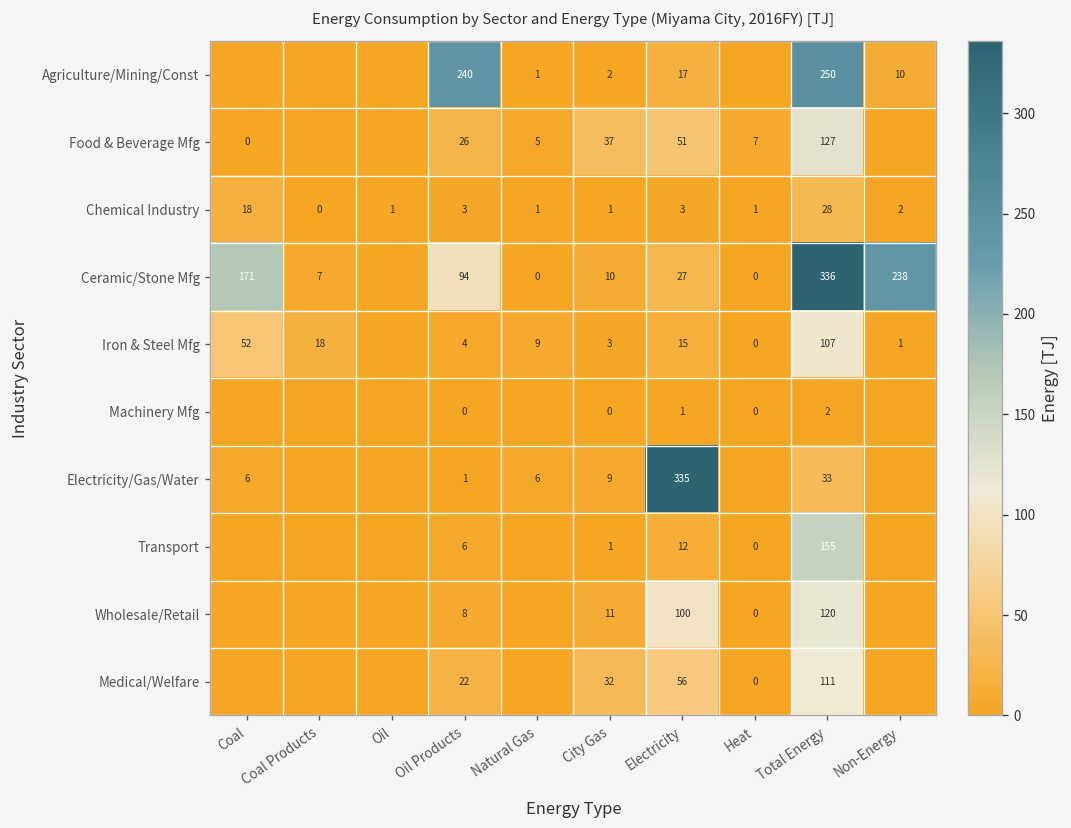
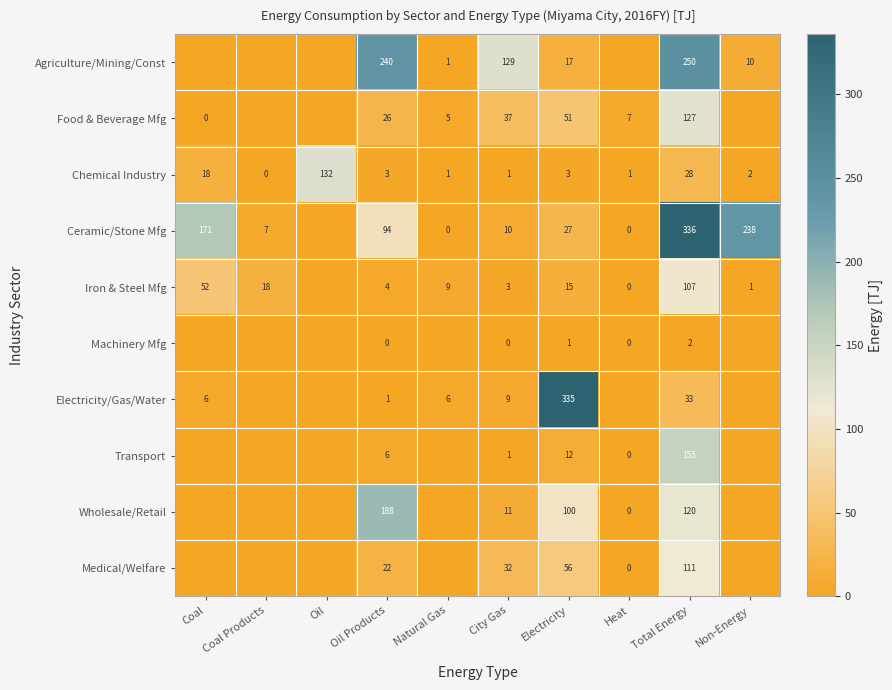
Agriculture/Mining/Const, City Gas: 2 -> 129
Chemical Industry, Oil: 1 -> 132
Wholesale/Retail, Oil Products: 8 -> 188
